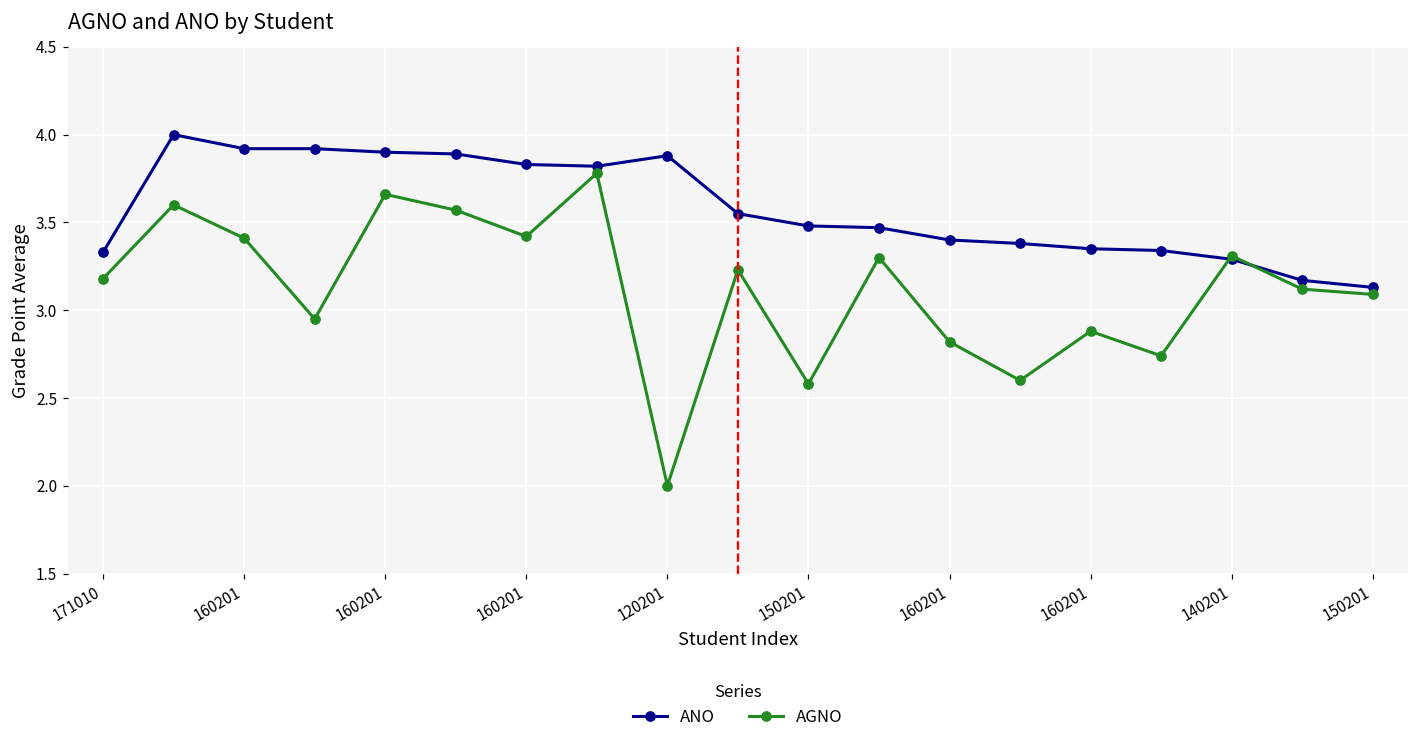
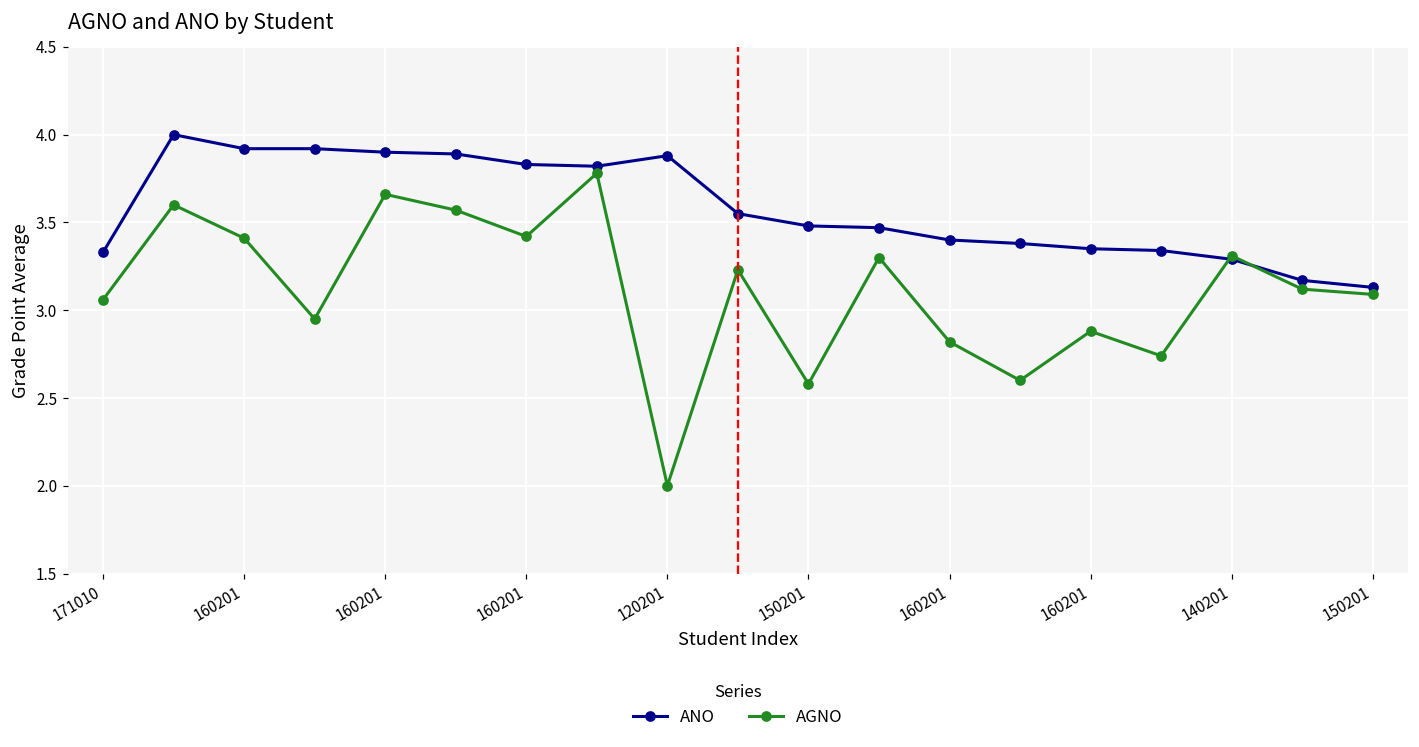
AGNO, 171010: 3.18 -> 3.06
